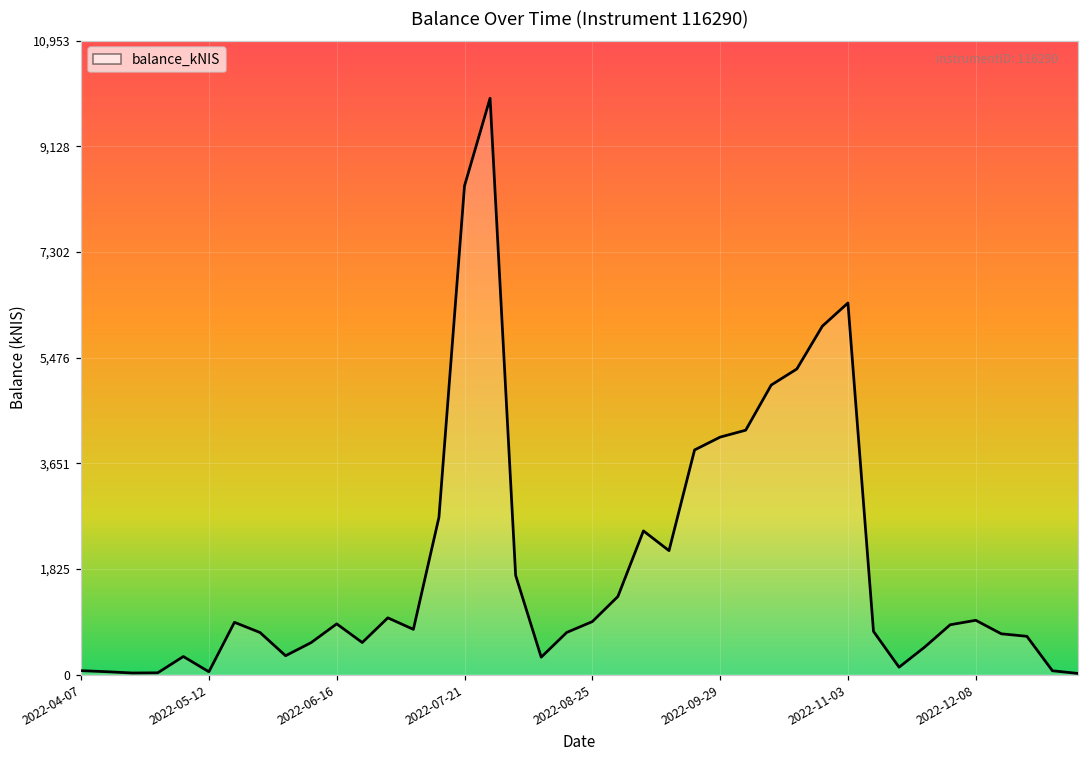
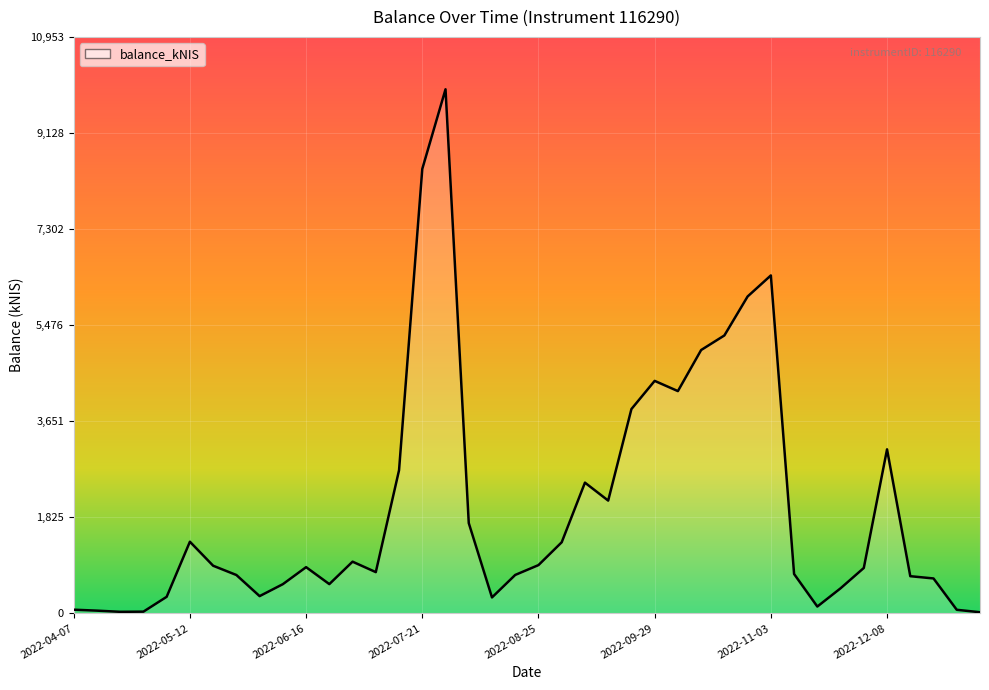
2022-05-12: 0 -> 1,400
2022-09-29: 4,100 -> 4,400
2022-12-08: 900 -> 3,100
